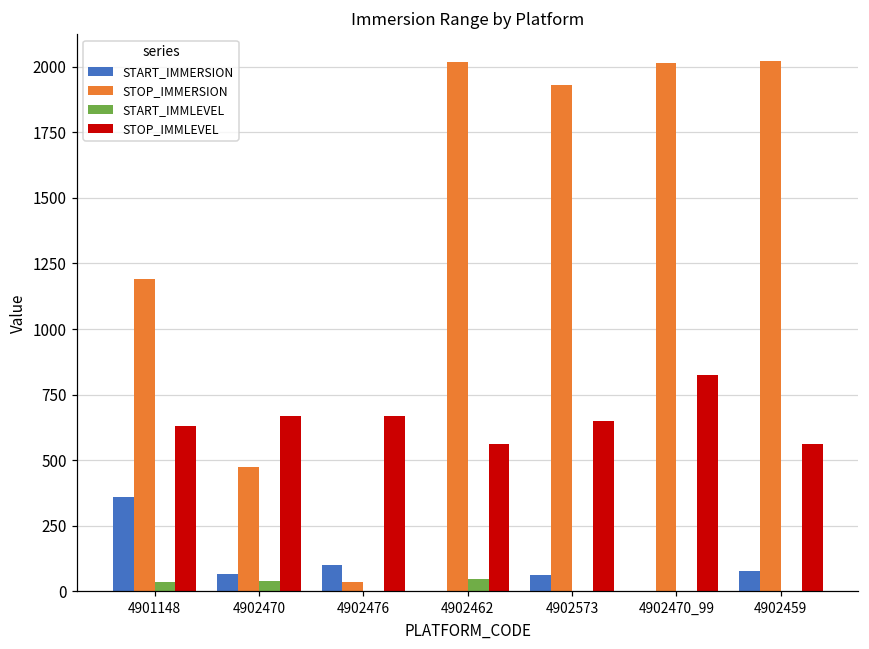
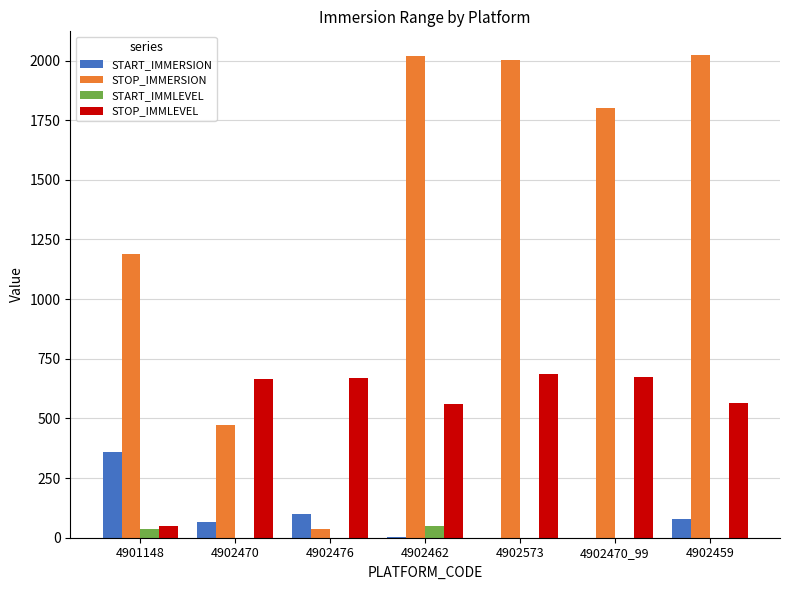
STOP_IMMLEVEL, 4901148: 630 -> 50
START_IMMLEVEL, 4902470: 40 -> 0
START_IMMERSION, 4902573: 60 -> 0
STOP_IMMERSION, 4902573: 1930 -> 2000
STOP_IMMLEVEL, 4902573: 650 -> 690
STOP_IMMERSION, 4902470_99: 2010 -> 1800
STOP_IMMLEVEL, 4902470_99: 820 -> 670
